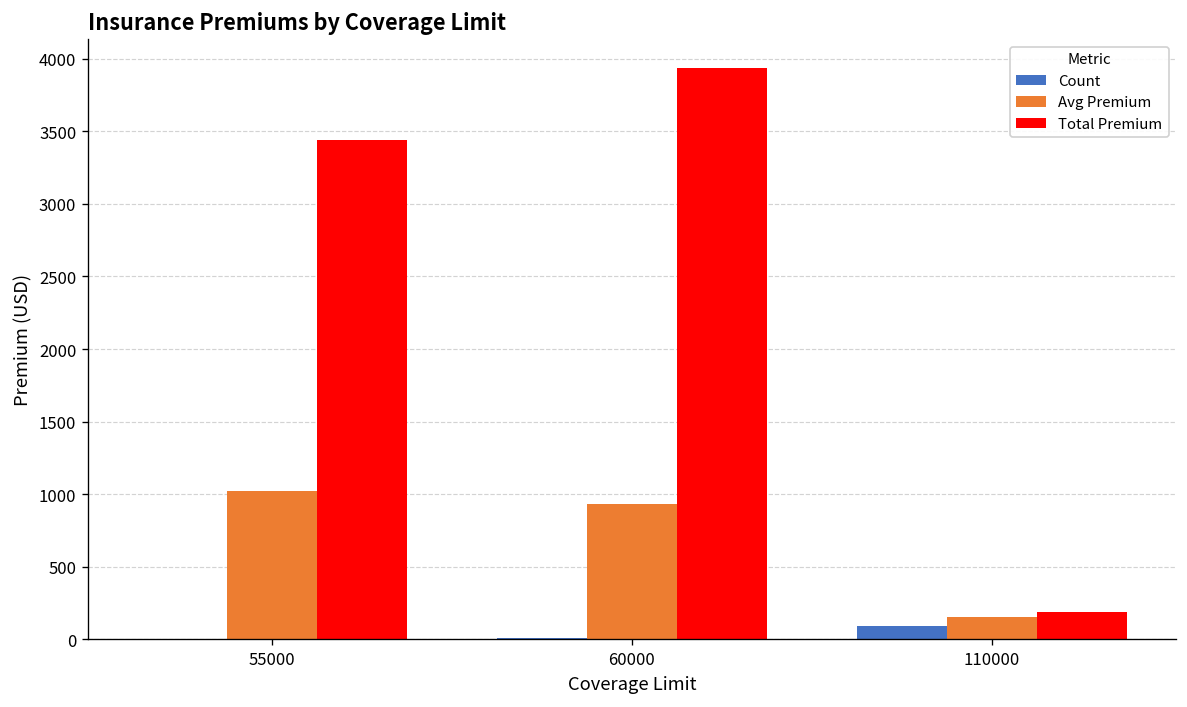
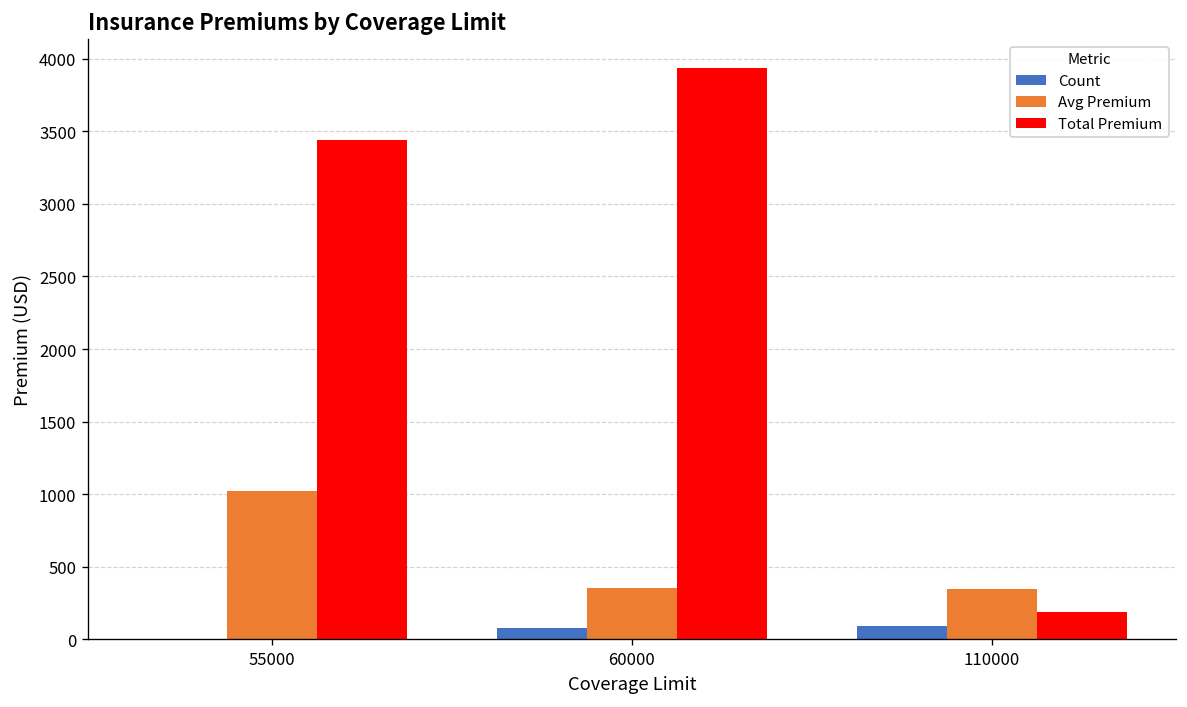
Count, 60000: 10 -> 80
Avg Premium, 60000: 930 -> 360
Avg Premium, 110000: 160 -> 350
